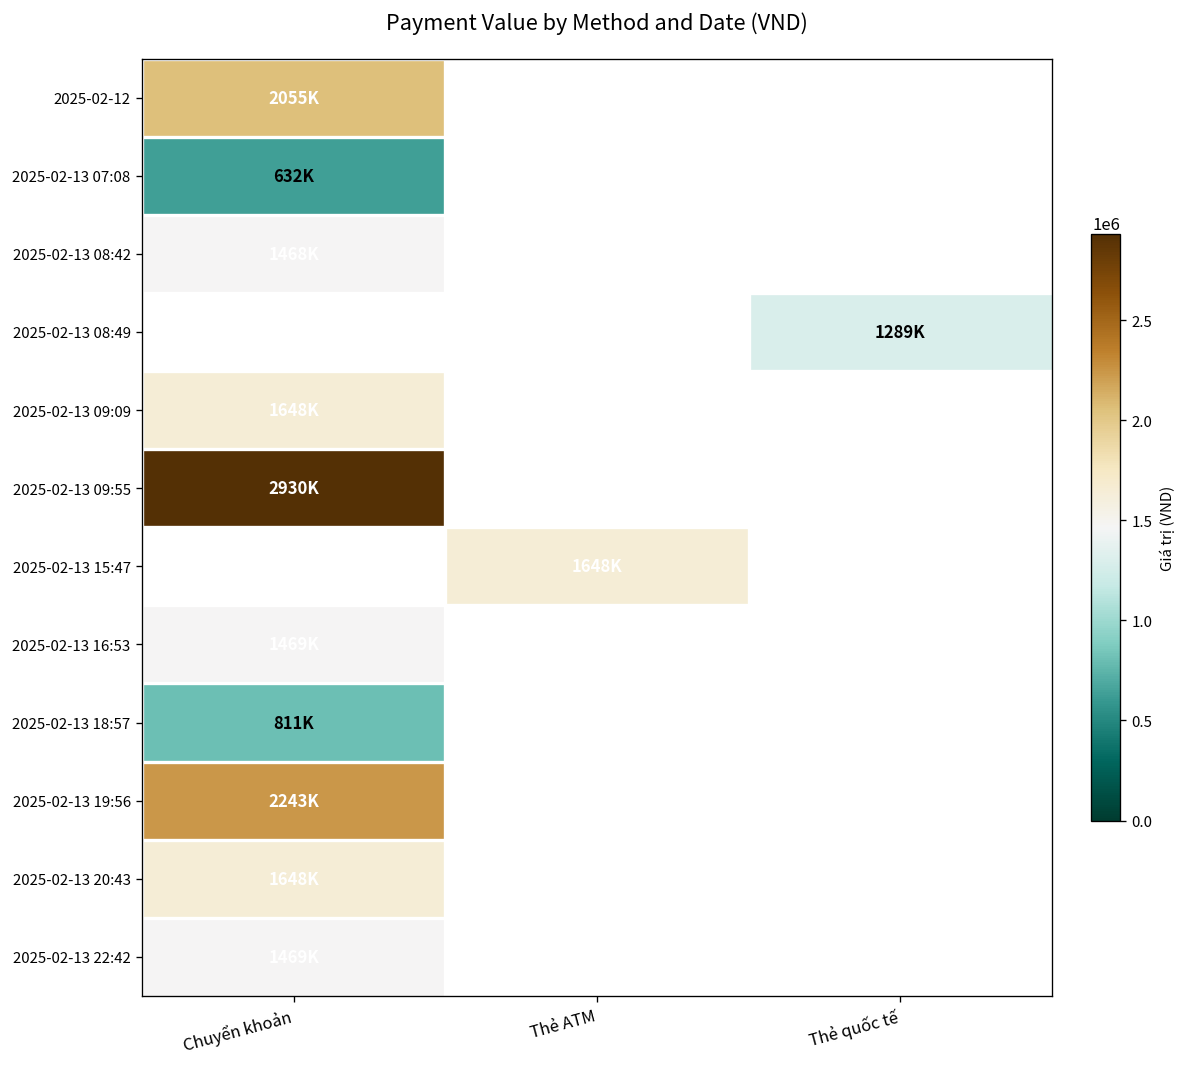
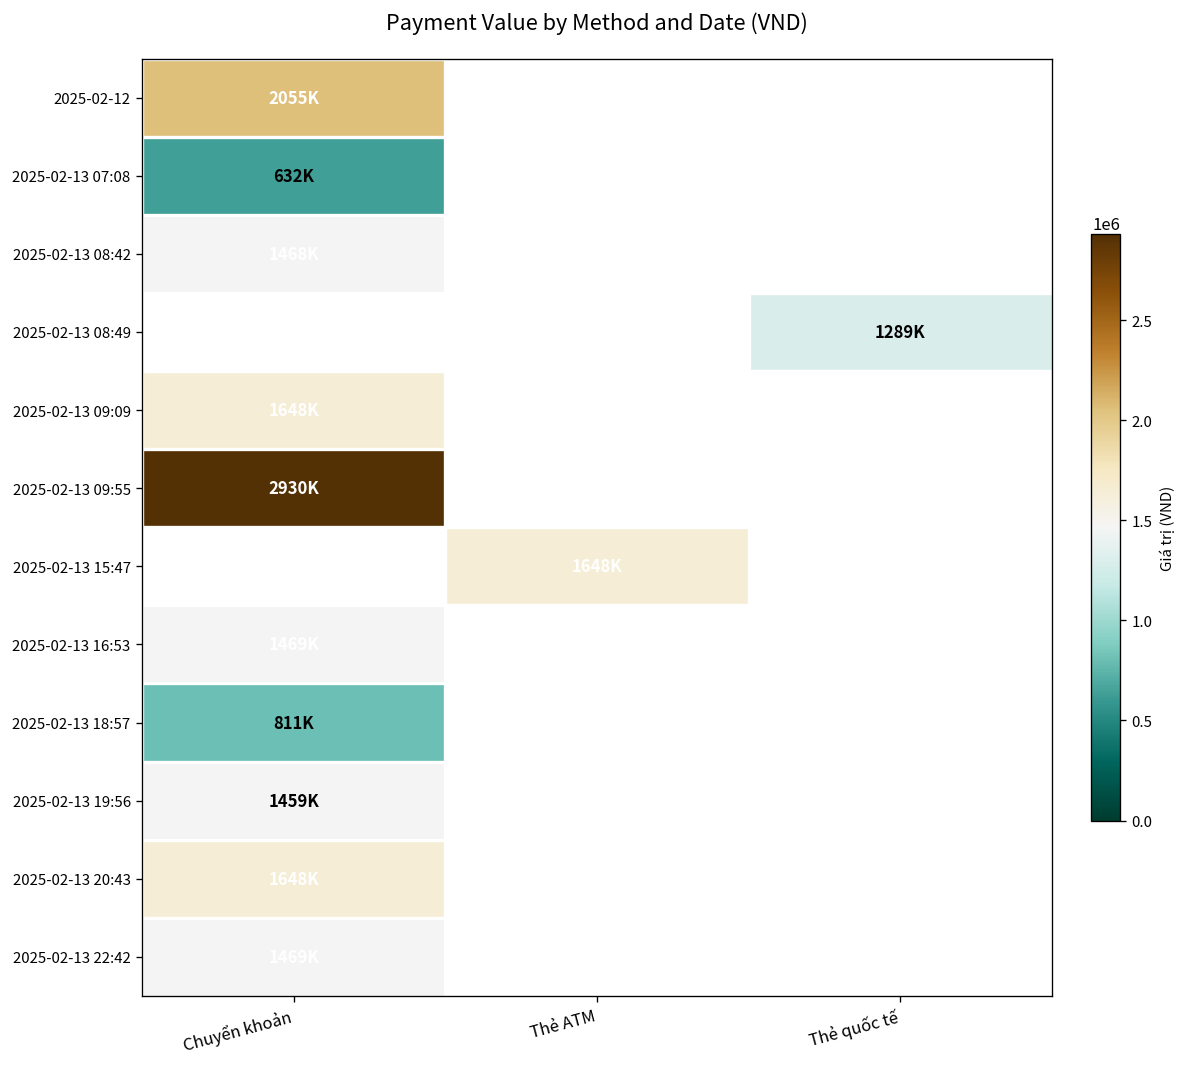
2025-02-13 19:56, Chuyển khoản: 2243K -> 1459K
